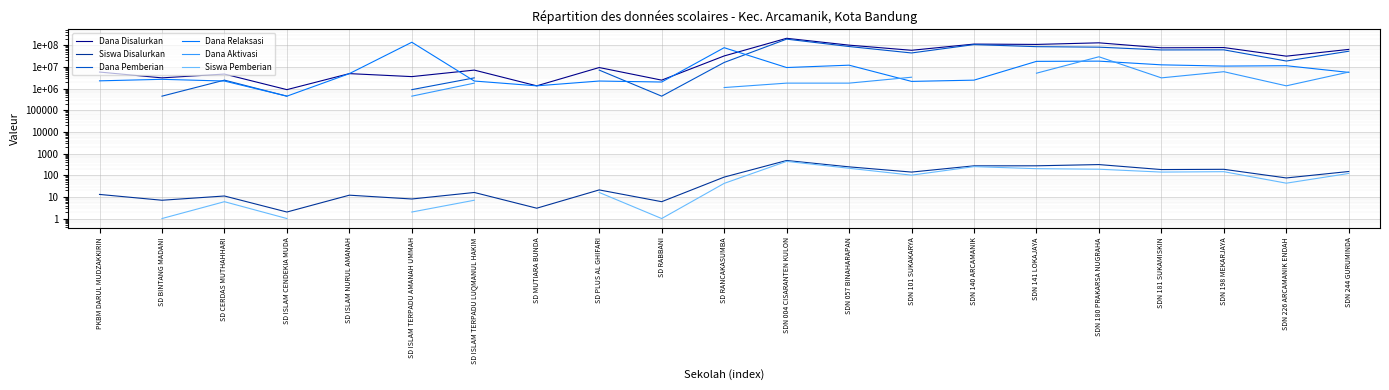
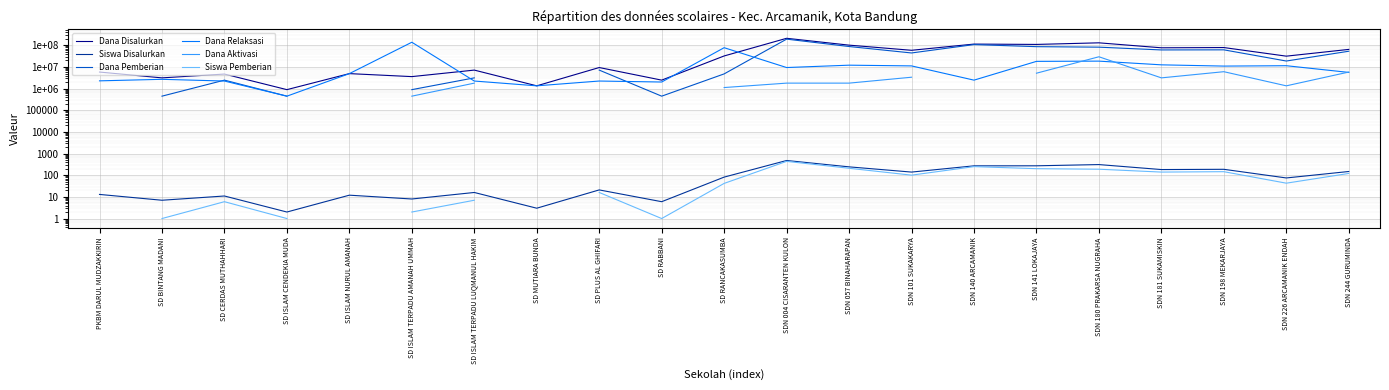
Dana Pemberian, SD RANCAKASUMBA: 20000000 -> 5000000
Dana Relaksasi, SDN 101 SUKAKARYA: 2000000 -> 10000000
